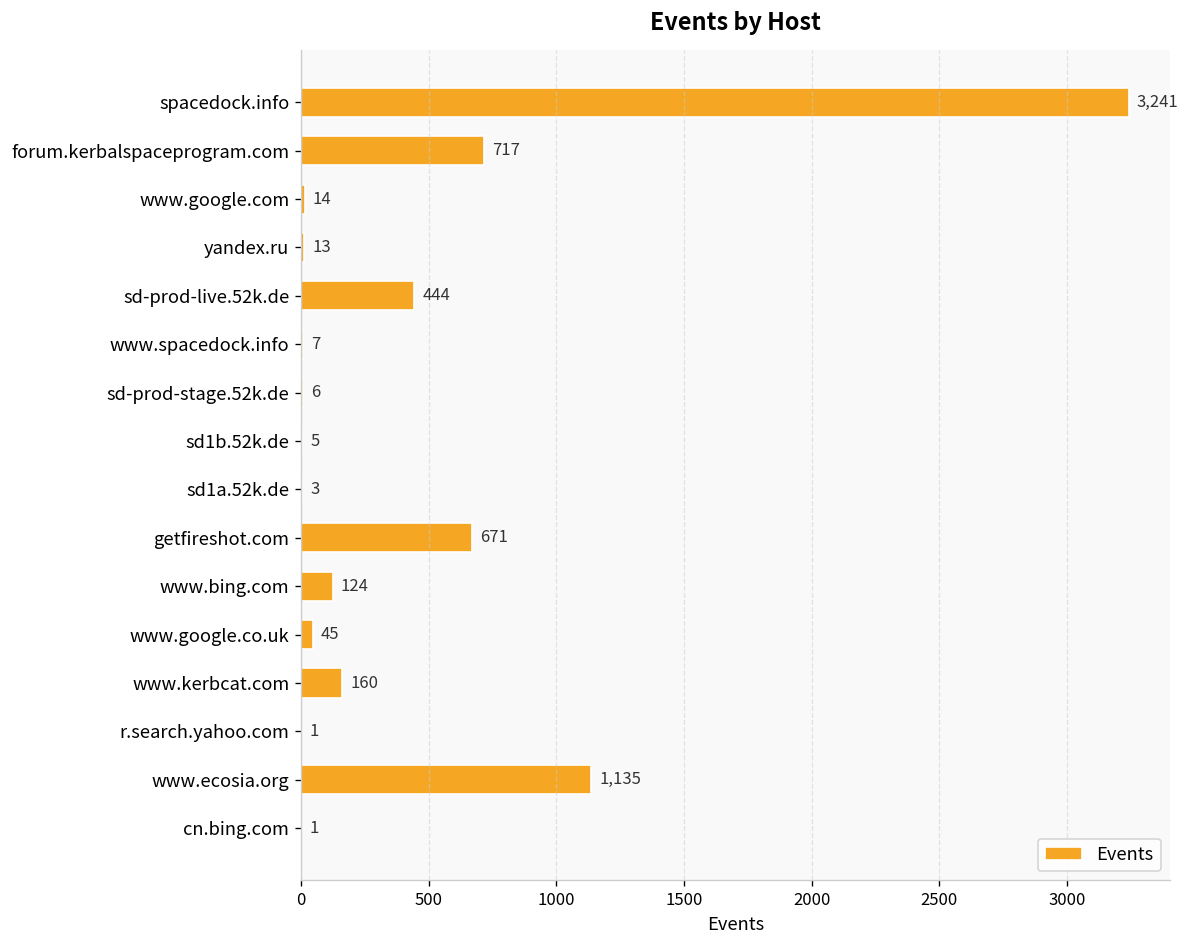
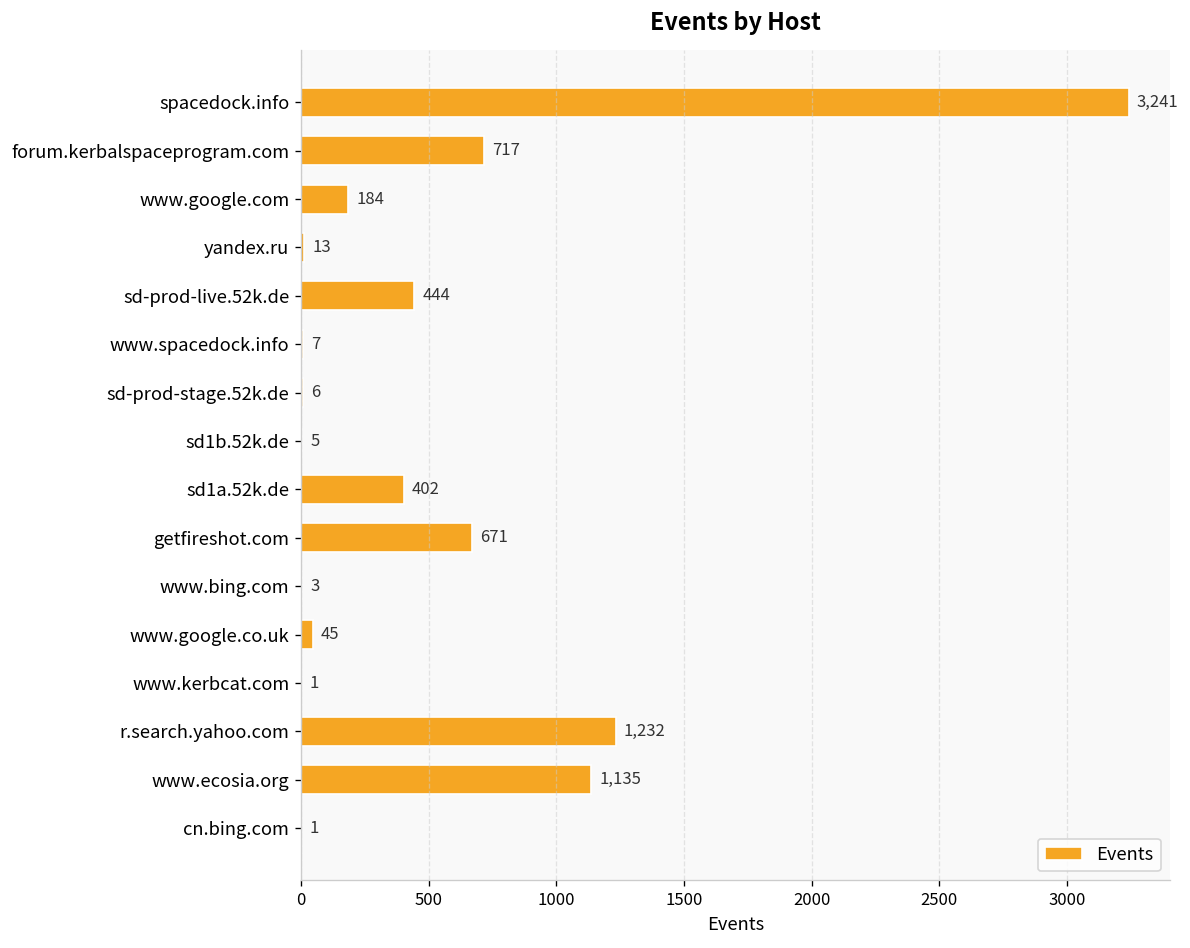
www.google.com: 14 -> 184
sd1a.52k.de: 3 -> 402
www.bing.com: 124 -> 3
www.kerbcat.com: 160 -> 1
r.search.yahoo.com: 1 -> 1,232
